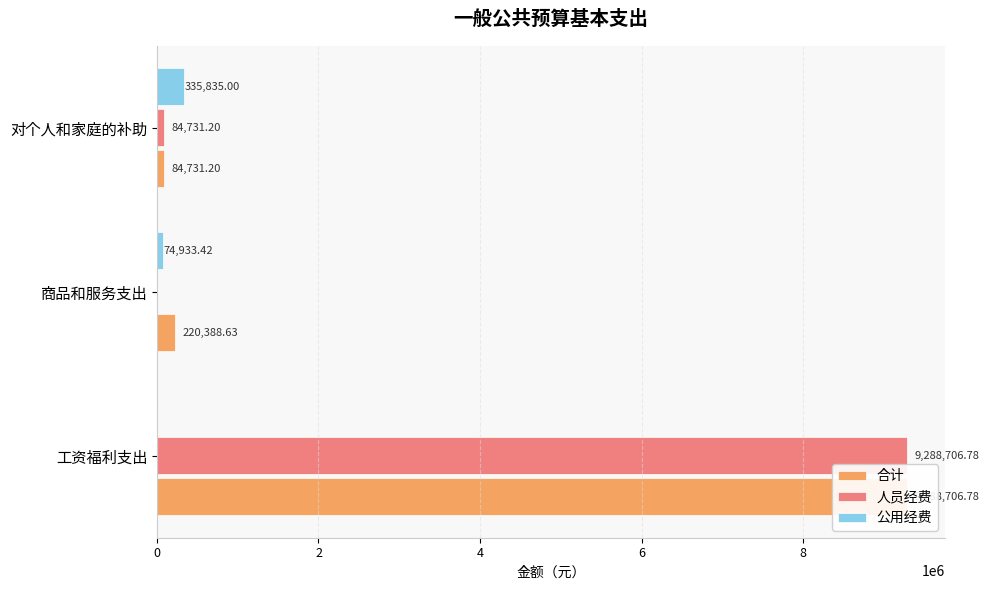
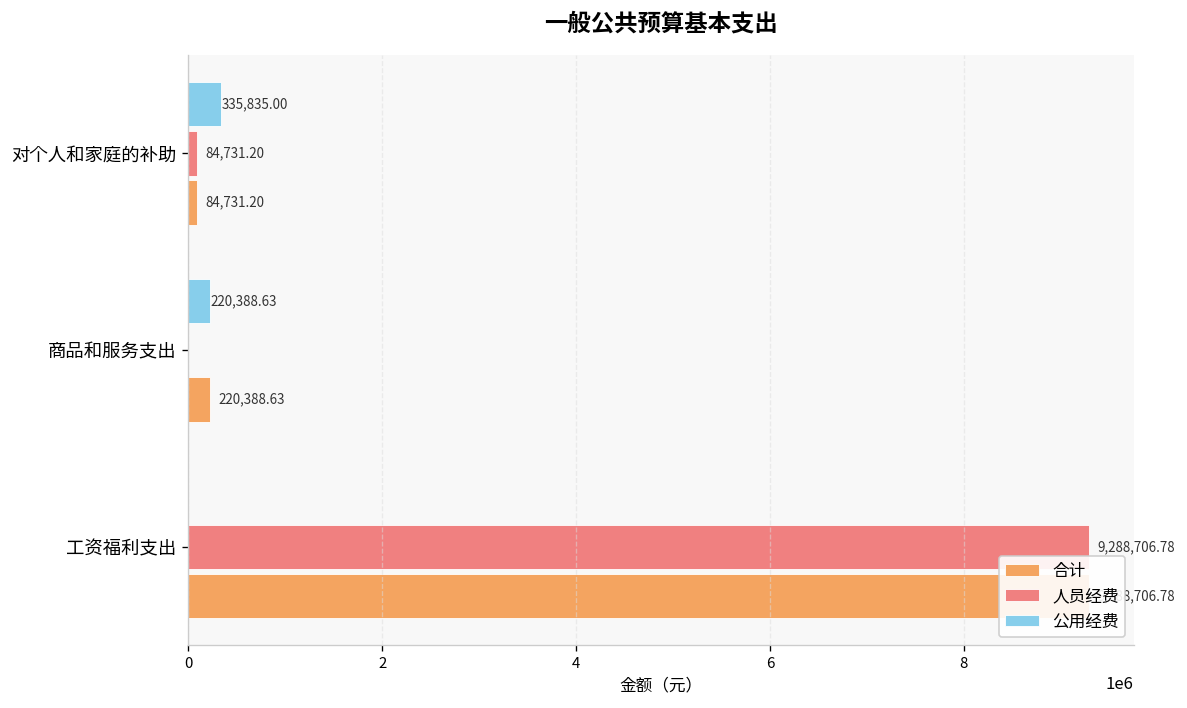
公用经费, 商品和服务支出: 74,933.42 -> 220,388.63
